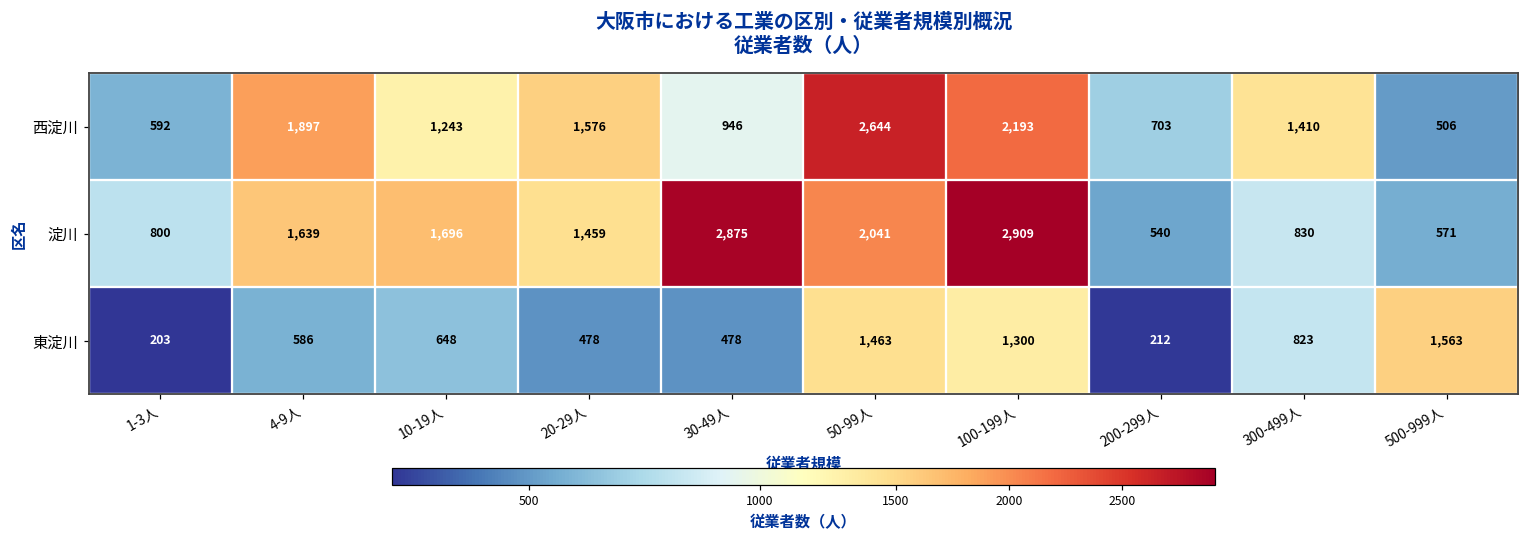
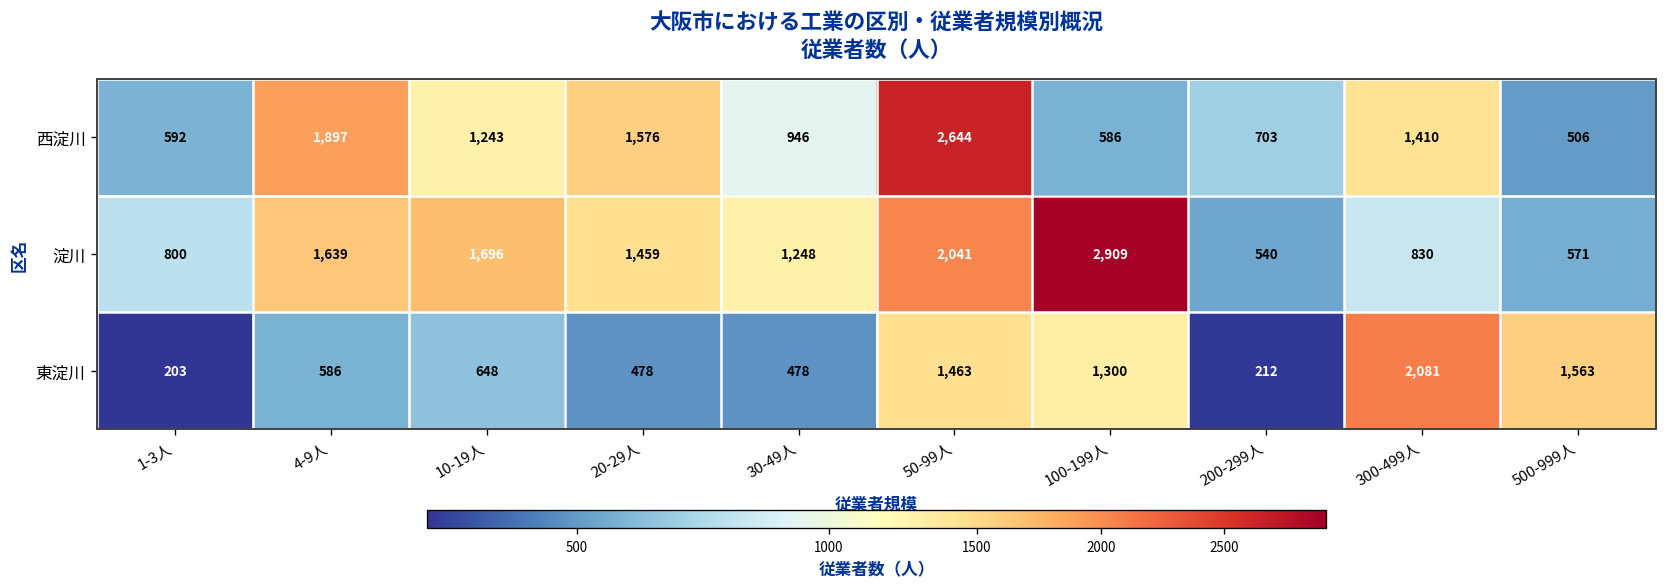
西淀川, 100-199人: 2,193 -> 586
淀川, 30-49人: 2,875 -> 1,248
東淀川, 300-499人: 823 -> 2,081
